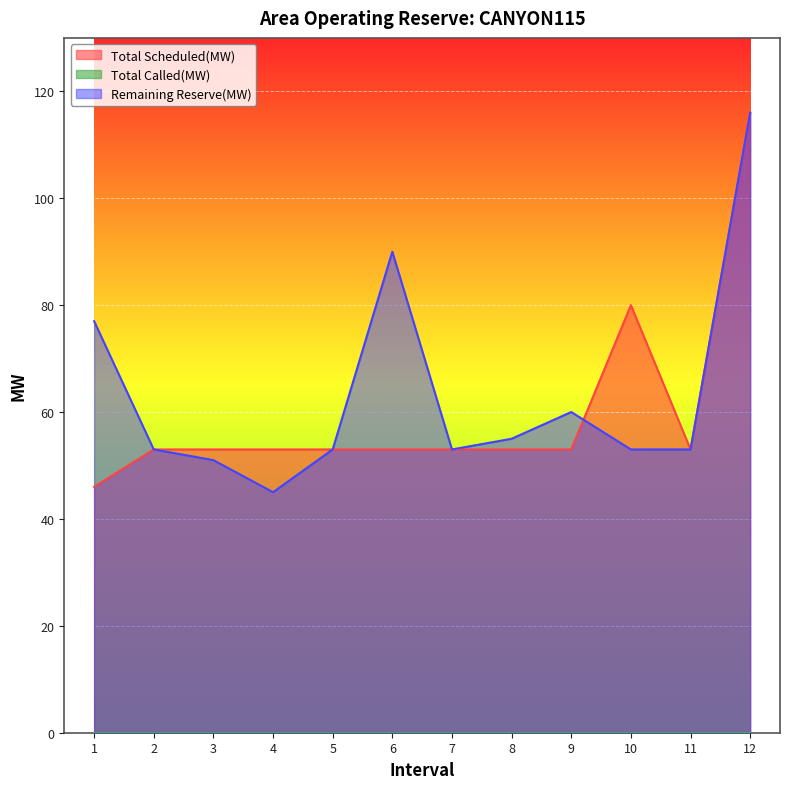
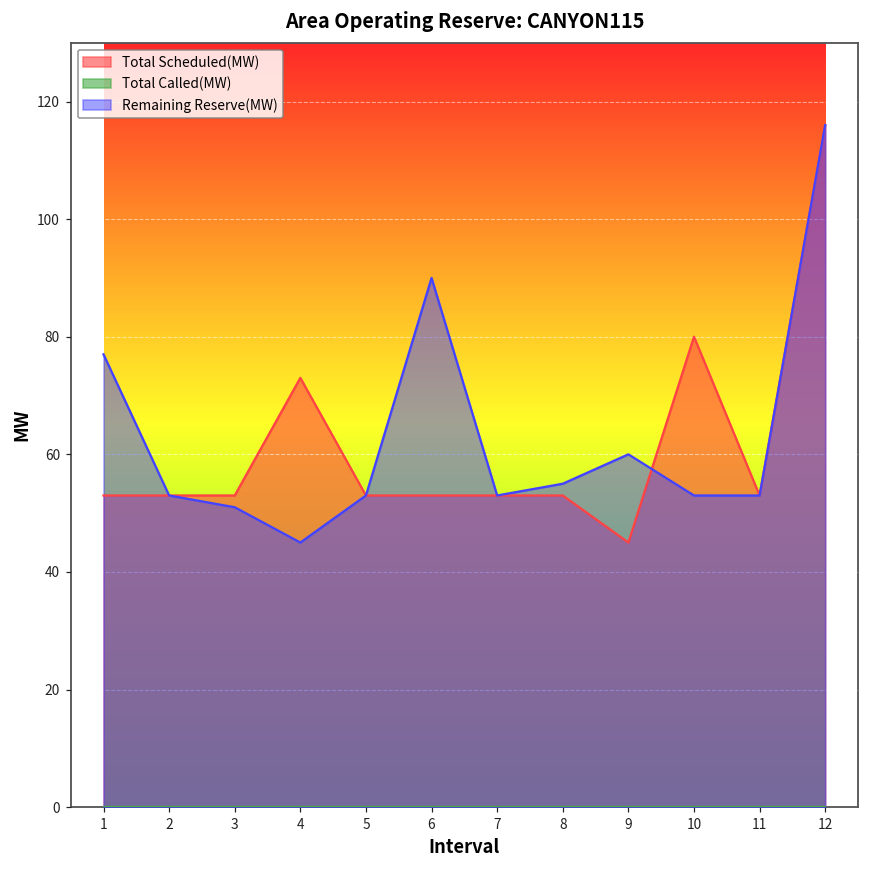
Total Scheduled(MW), 1: 46 -> 53
Total Scheduled(MW), 4: 53 -> 73
Total Scheduled(MW), 9: 53 -> 45
